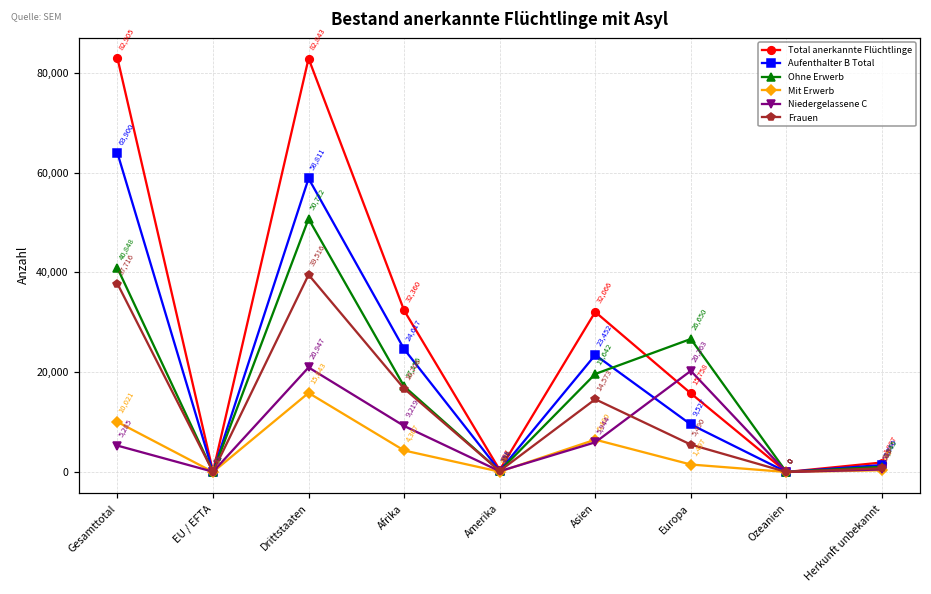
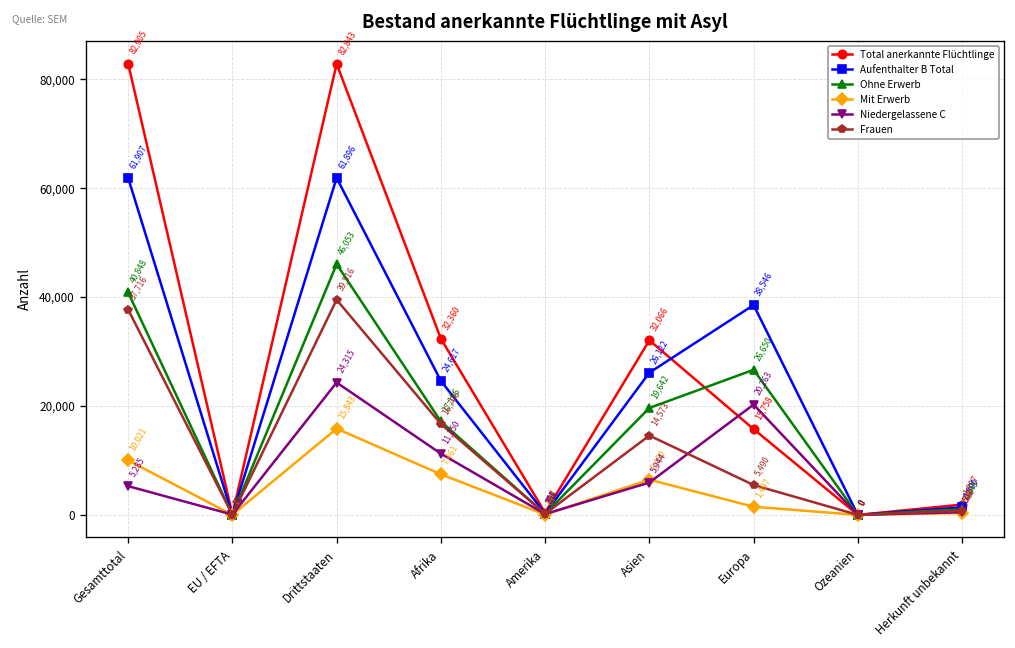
Aufenthalter B Total, Gesamttotal: 63,900 -> 61,907
Aufenthalter B Total, Drittstaaten: 58,811 -> 61,896
Ohne Erwerb, Drittstaaten: 50,722 -> 46,053
Niedergelassene C, Drittstaaten: 20,947 -> 24,315
Mit Erwerb, Afrika: 4,307 -> 7,461
Niedergelassene C, Afrika: 9,219 -> 11,250
Aufenthalter B Total, Asien: 23,452 -> 26,122
Aufenthalter B Total, Europa: 9,527 -> 38,546
